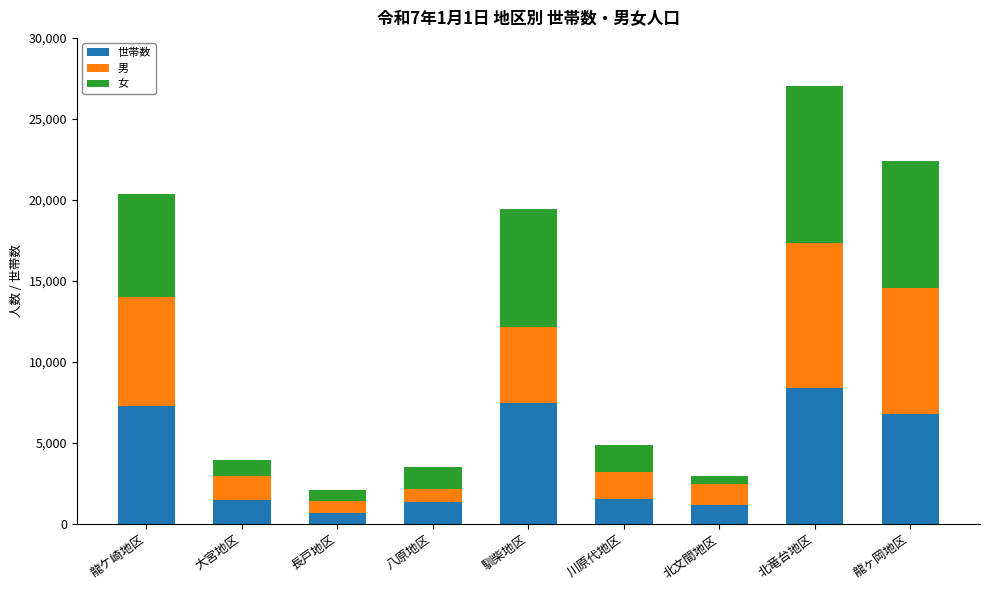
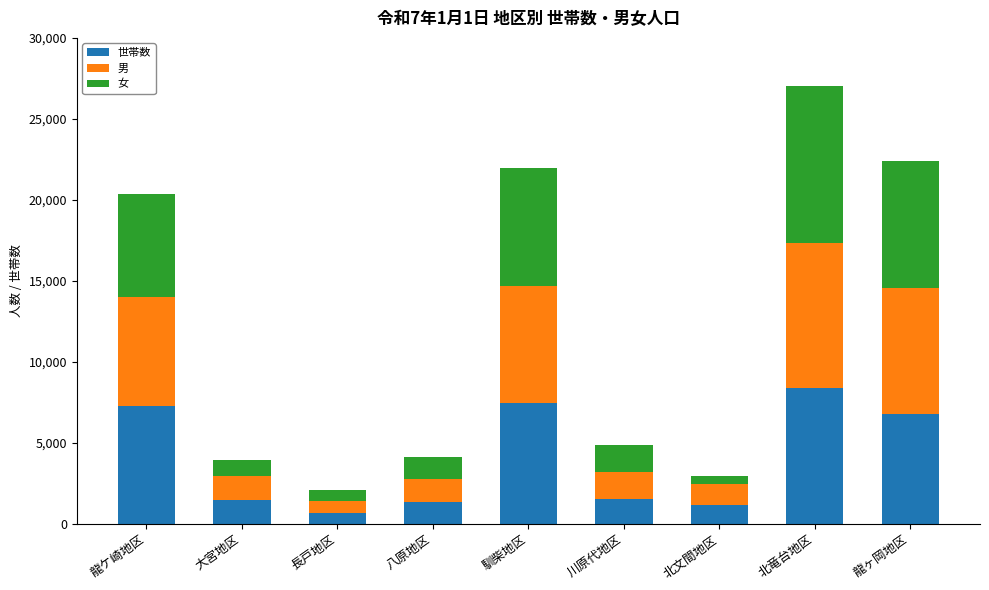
男, 八原地区: 800 -> 1,500
男, 馴柴地区: 4,700 -> 7,200
